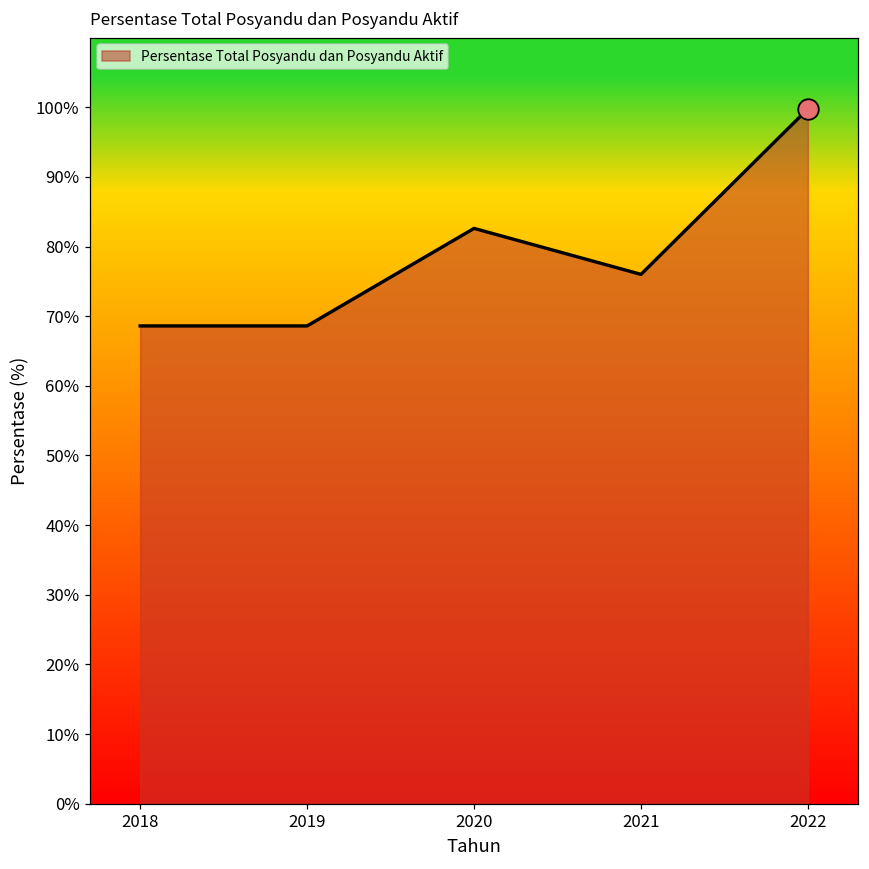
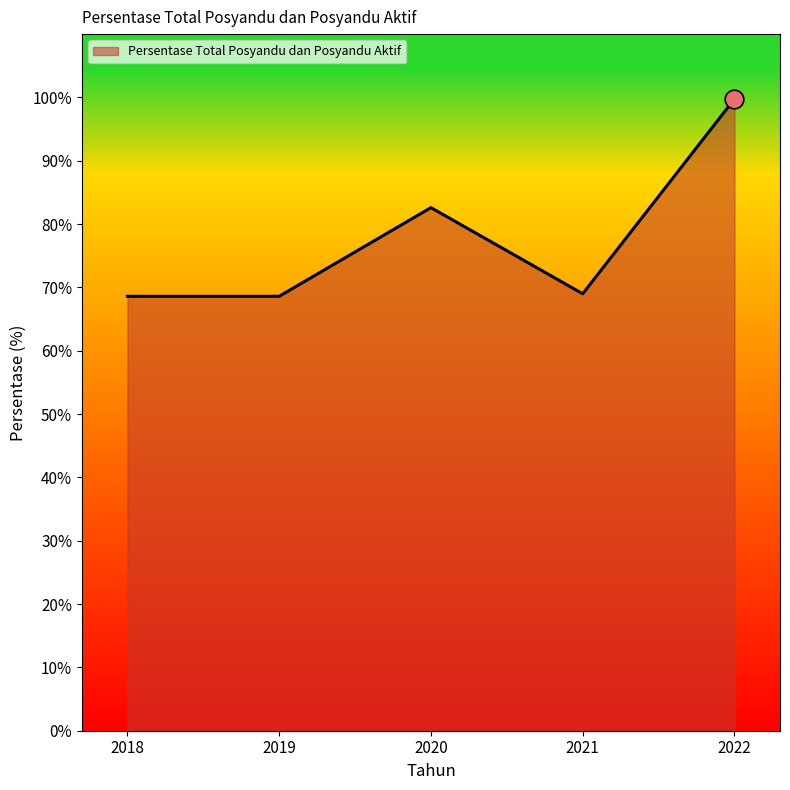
Persentase Total Posyandu dan Posyandu Aktif, 2021: 76% -> 69%
